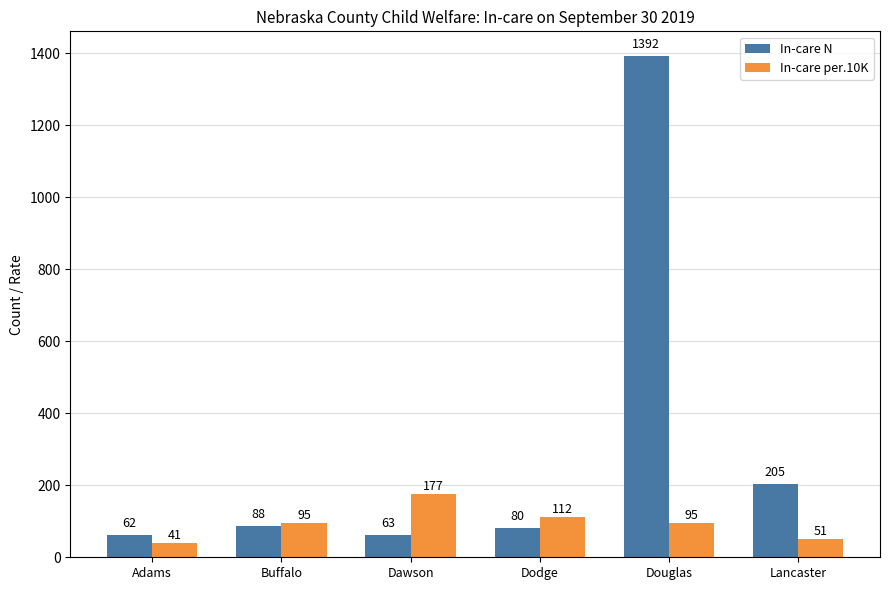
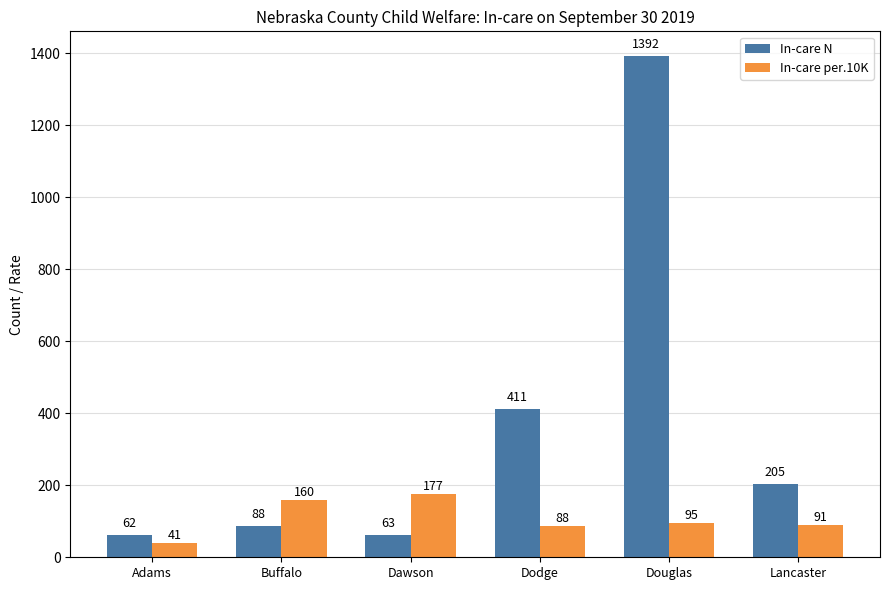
In-care per.10K, Buffalo: 95 -> 160
In-care N, Dodge: 80 -> 411
In-care per.10K, Dodge: 112 -> 88
In-care per.10K, Lancaster: 51 -> 91
